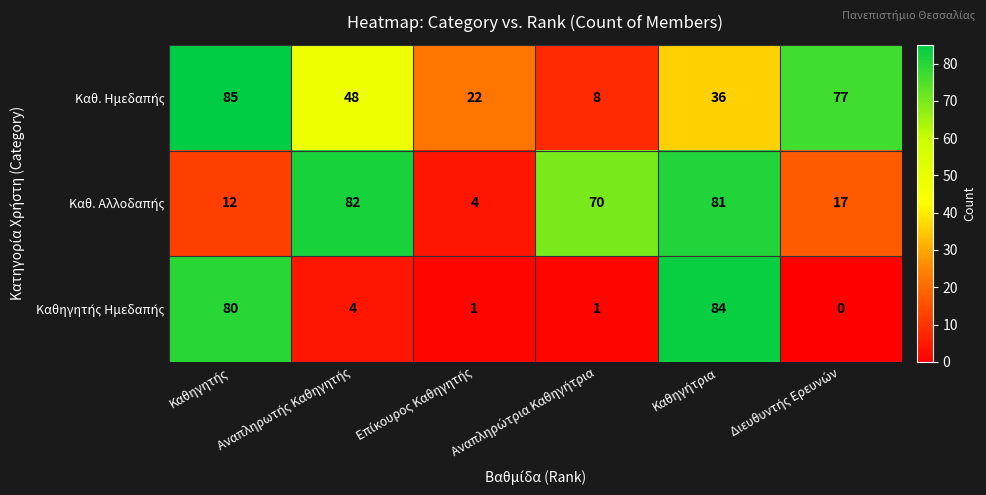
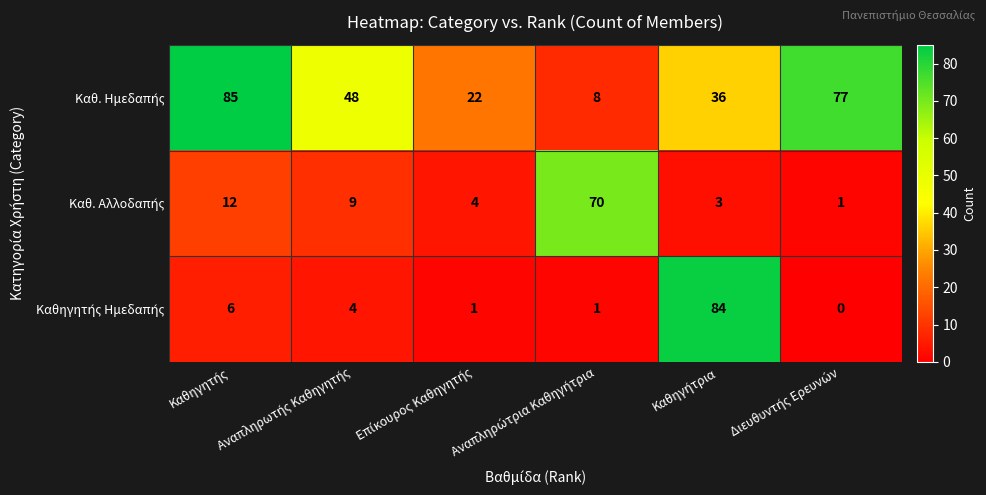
Καθ. Αλλοδαπής, Αναπληρωτής Καθηγητής: 82 -> 9
Καθ. Αλλοδαπής, Καθηγήτρια: 81 -> 3
Καθ. Αλλοδαπής, Διευθυντής Ερευνών: 17 -> 1
Καθηγητής Ημεδαπής, Καθηγητής: 80 -> 6
